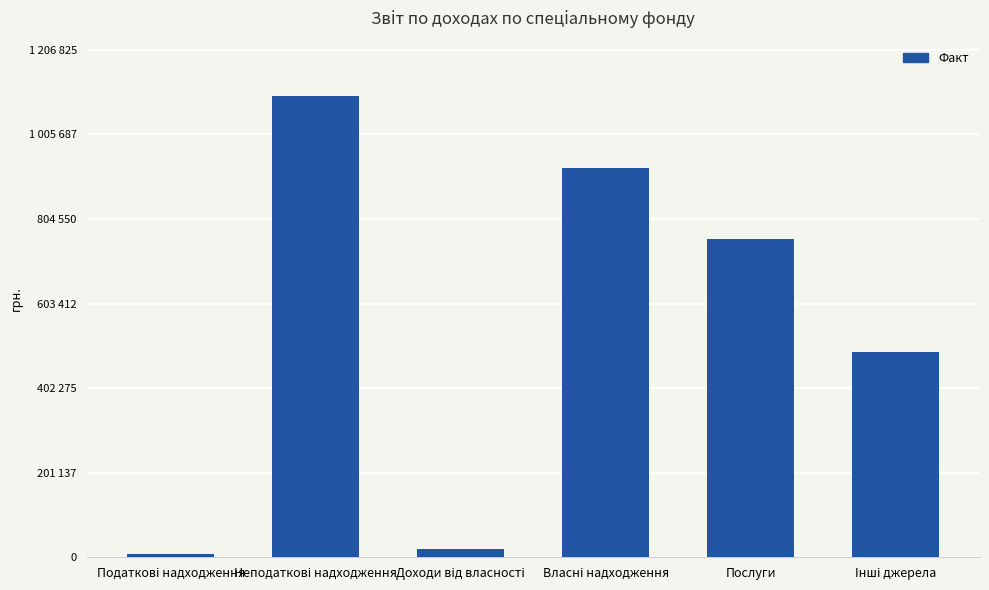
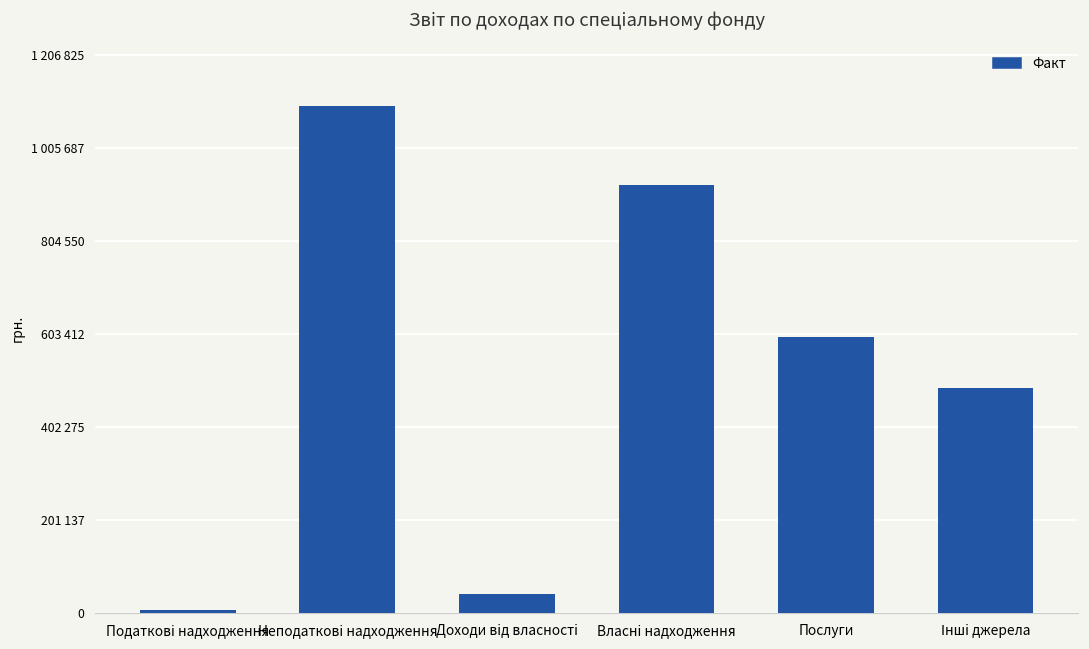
Доходи від власності: 20000 -> 40000
Послуги: 760000 -> 600000
